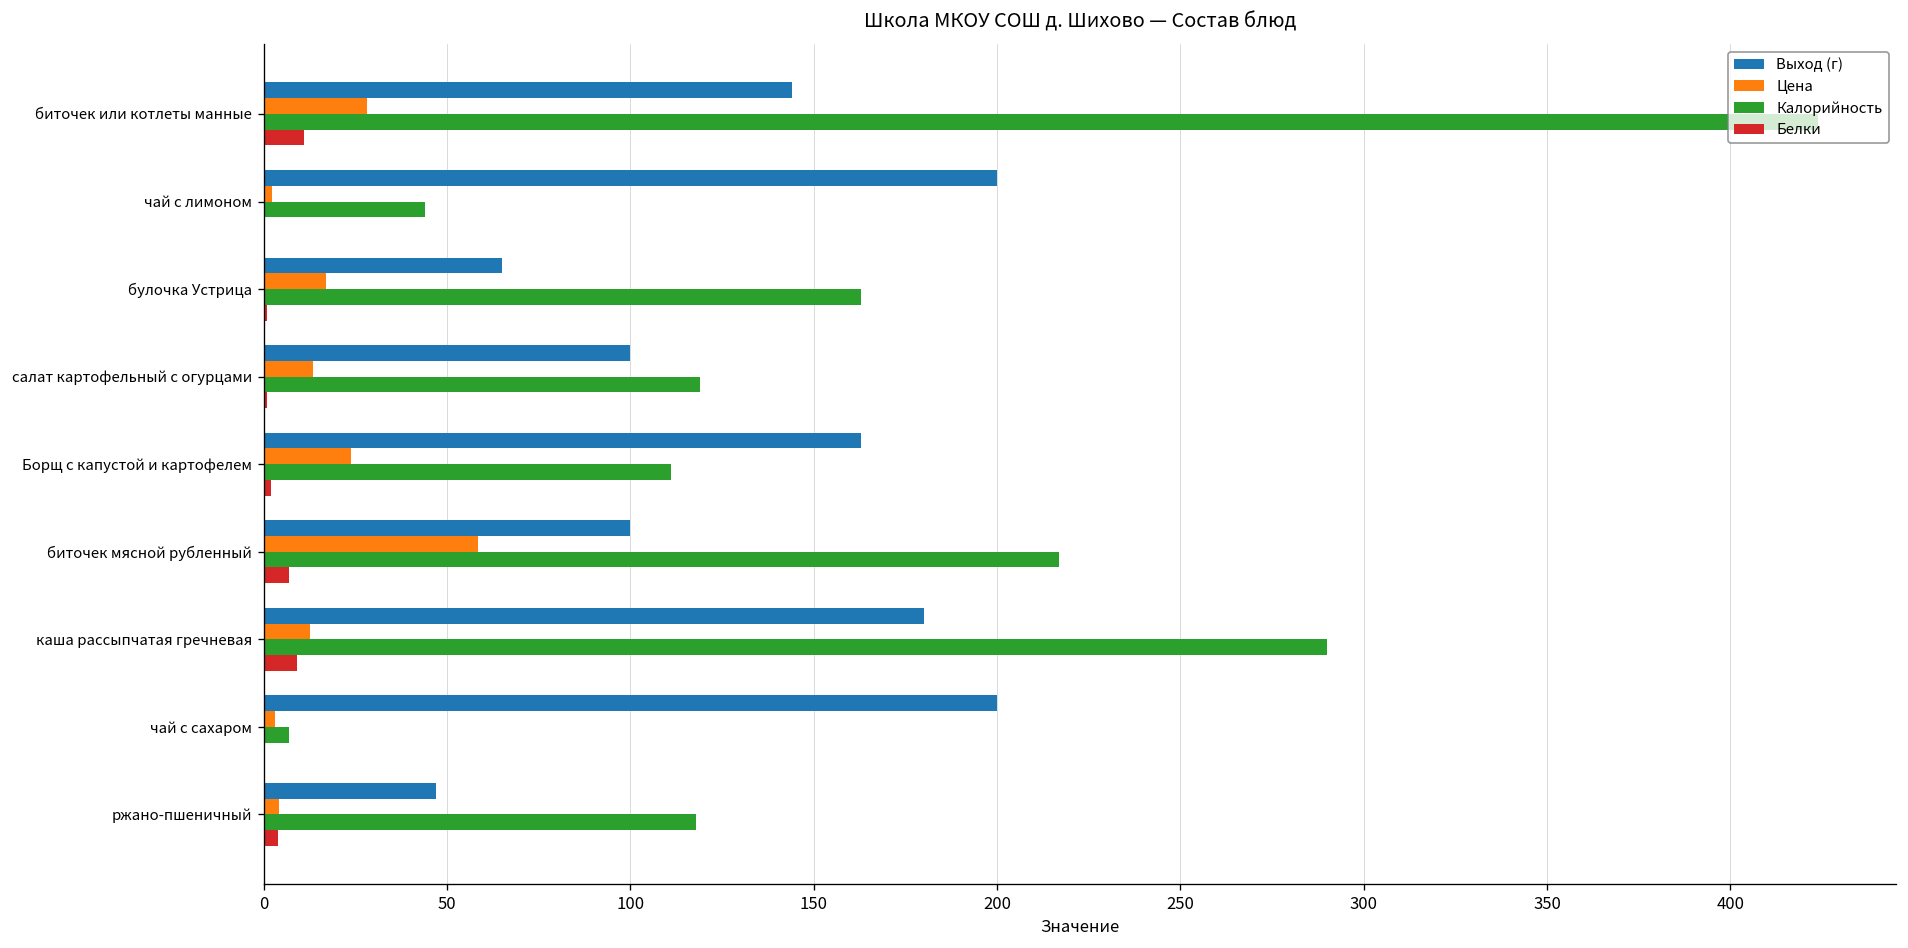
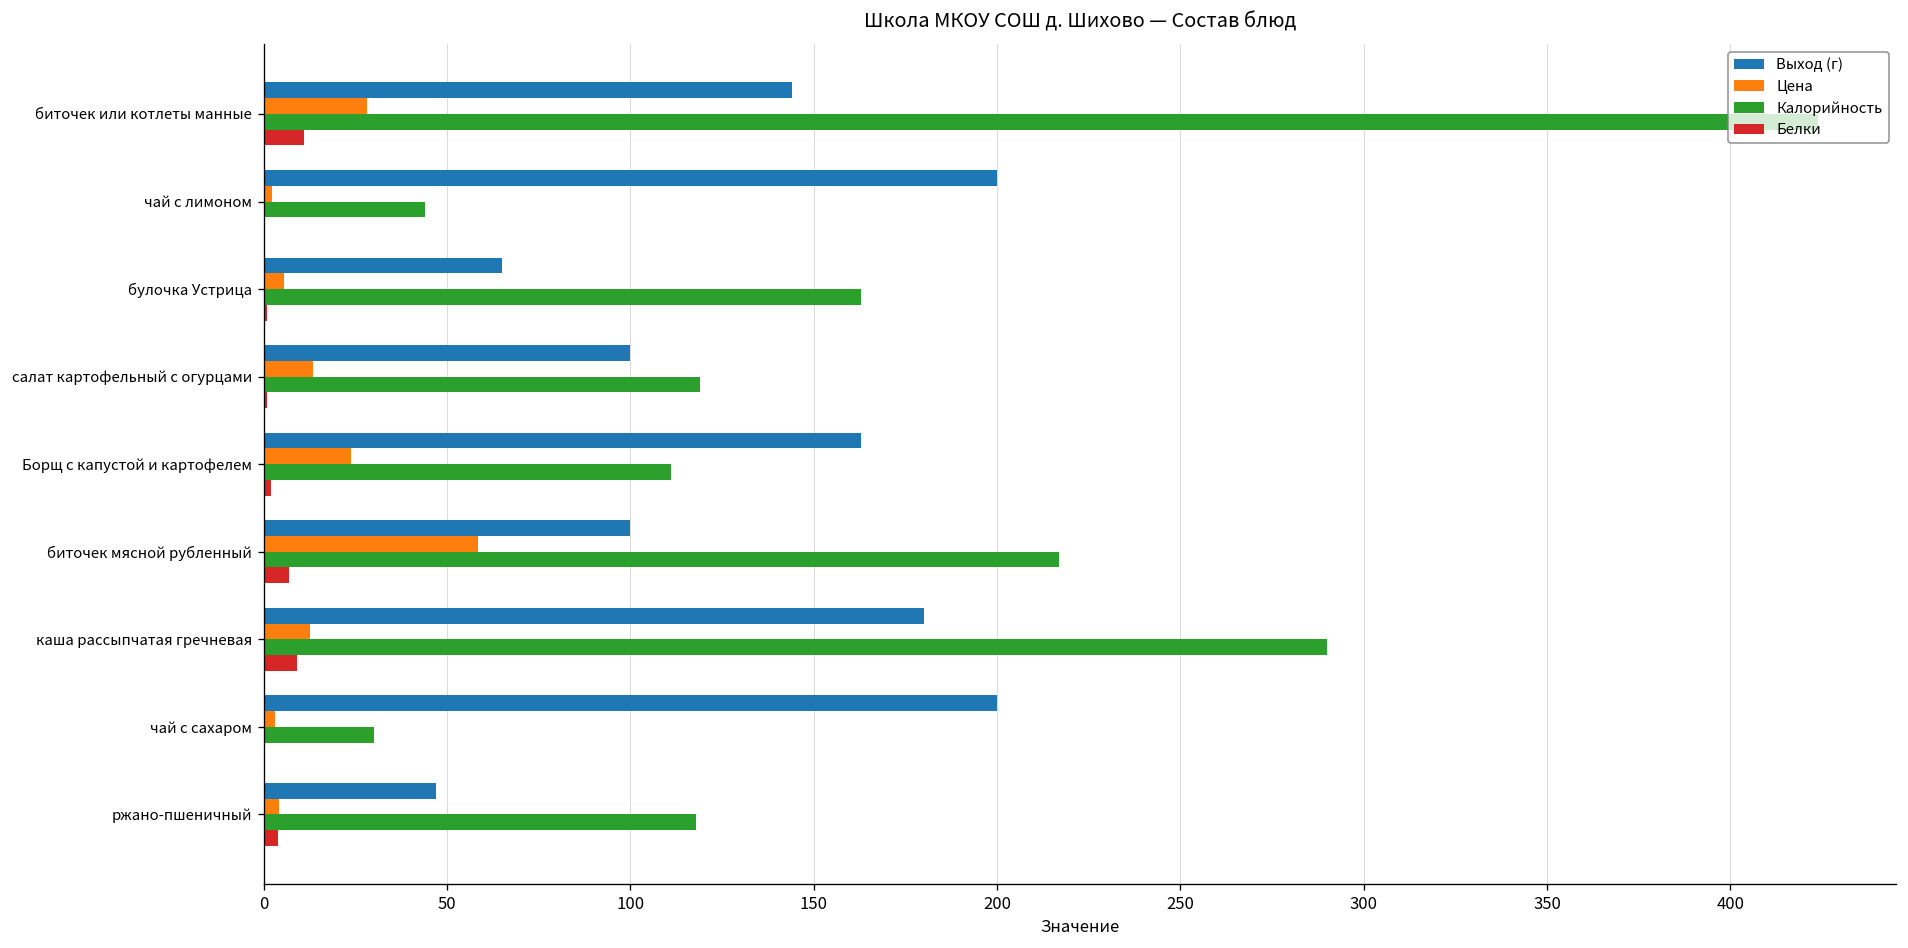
Цена, булочка Устрица: 17 -> 6
Калорийность, чай с сахаром: 7 -> 30
